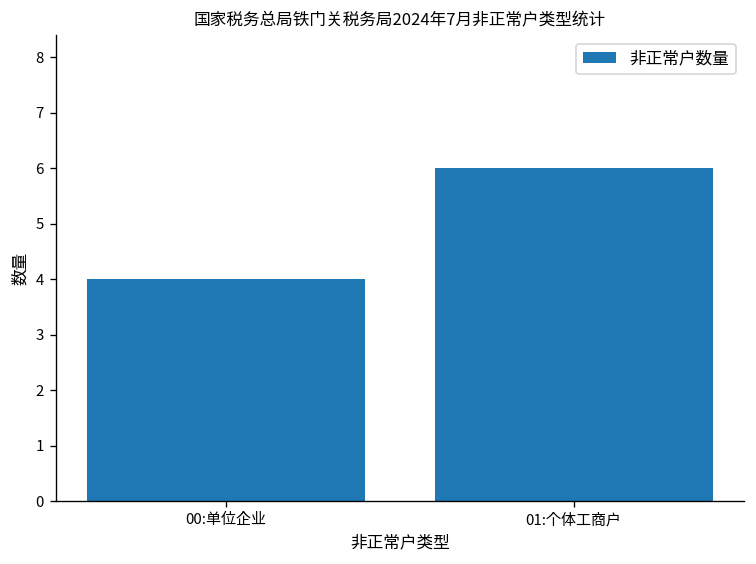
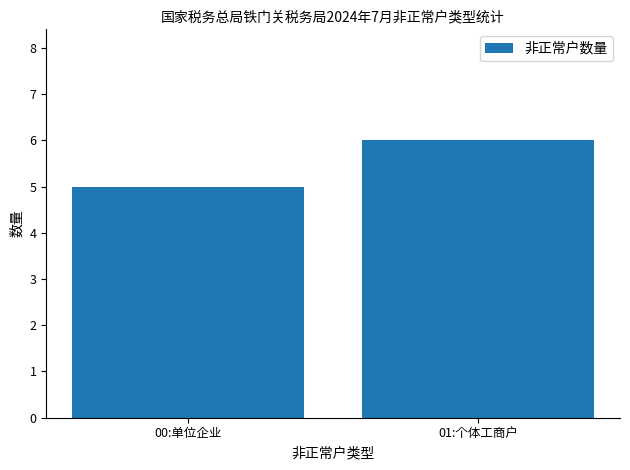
00:单位企业: 4 -> 5
